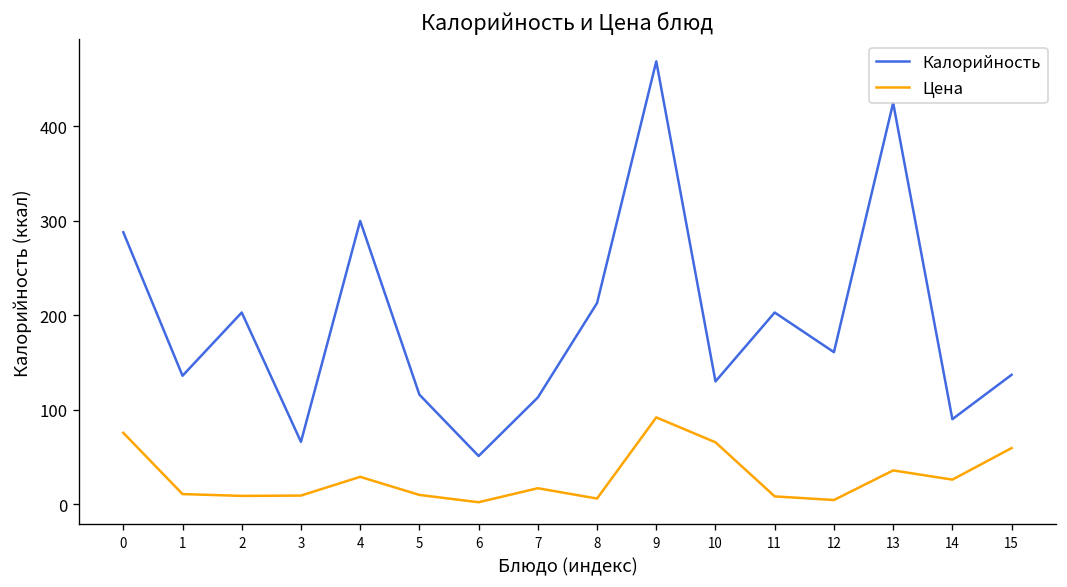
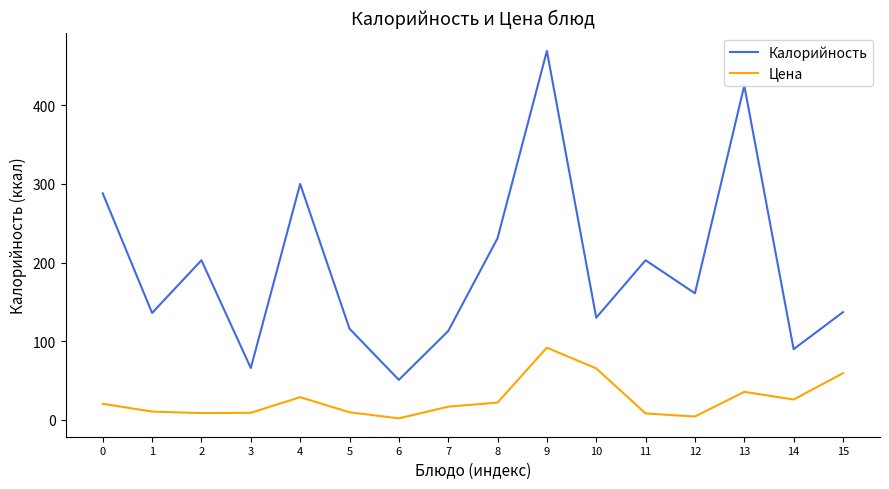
Цена, 0: 80 -> 20
Калорийность, 8: 210 -> 230
Цена, 8: 10 -> 20
